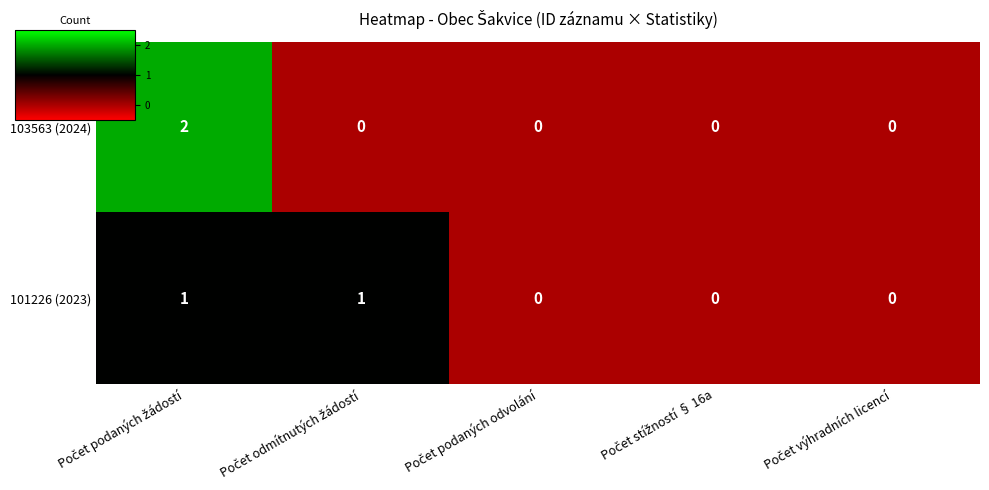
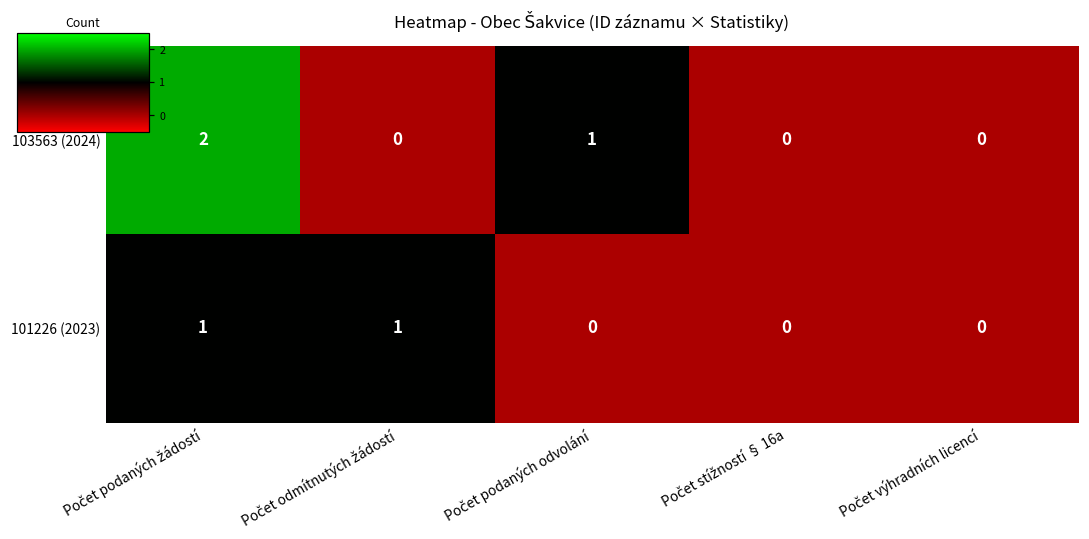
103563 (2024), Počet podaných odvolání: 0 -> 1
